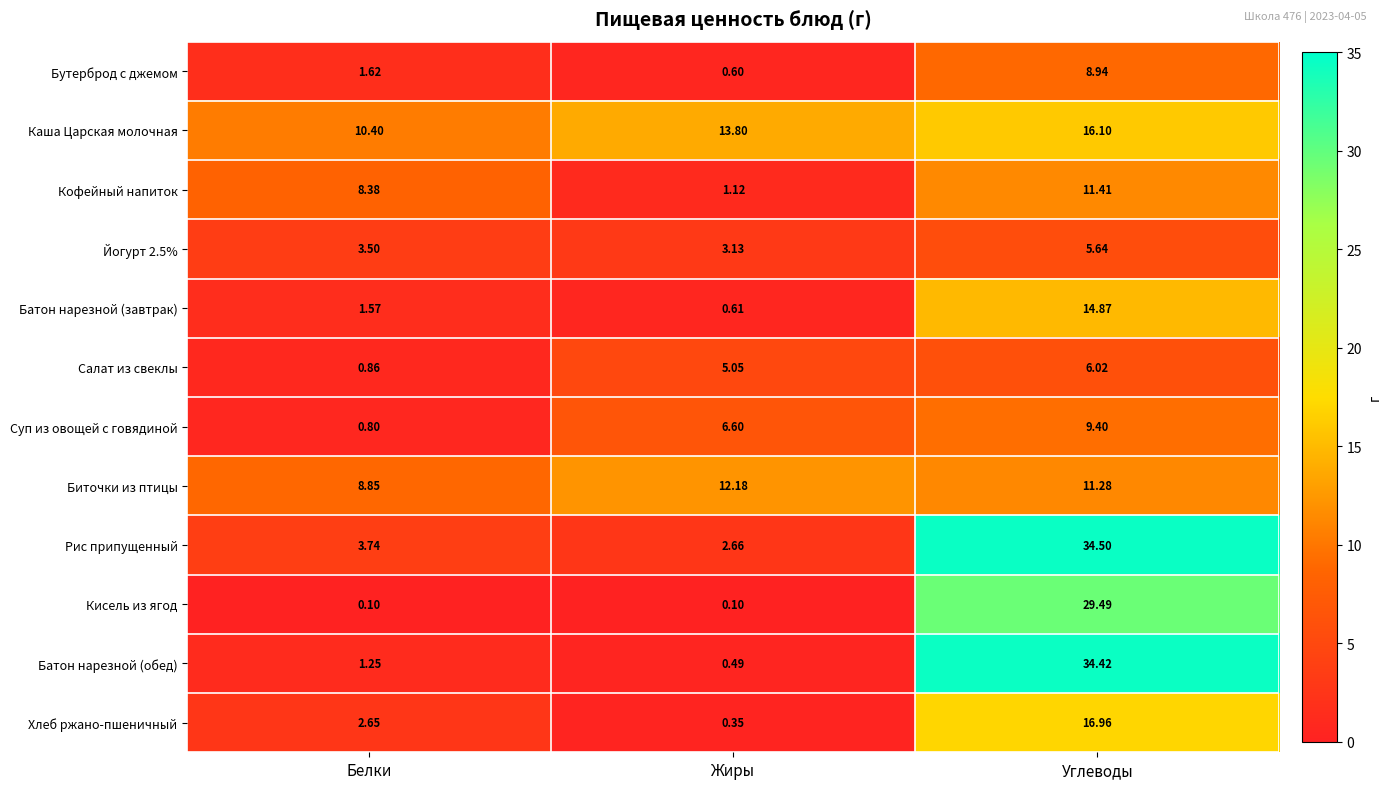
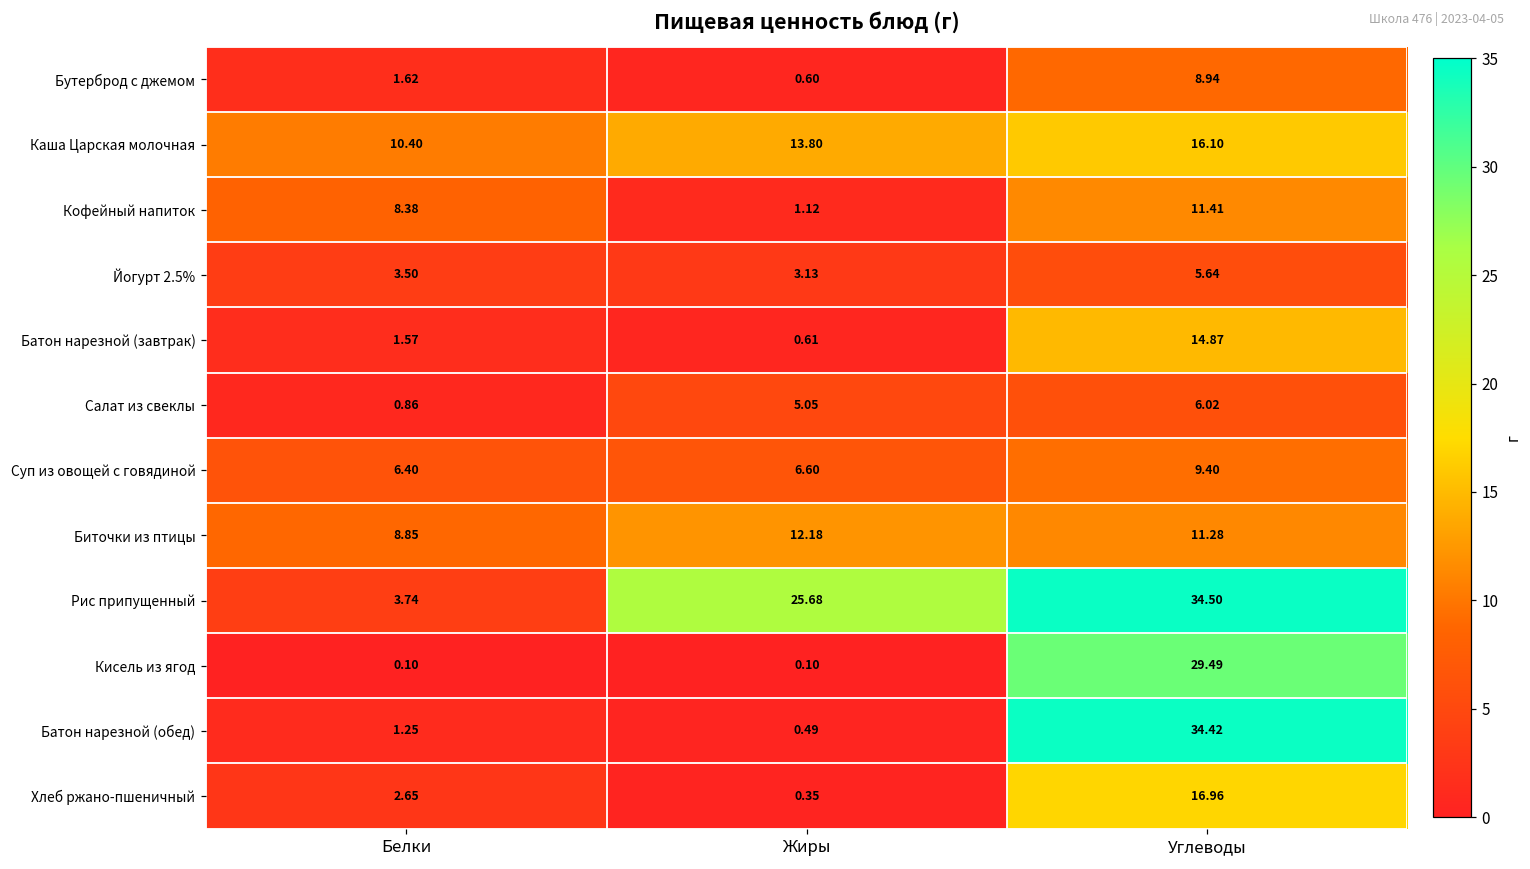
Суп из овощей с говядиной, Белки: 0.80 -> 6.40
Рис припущенный, Жиры: 2.66 -> 25.68
